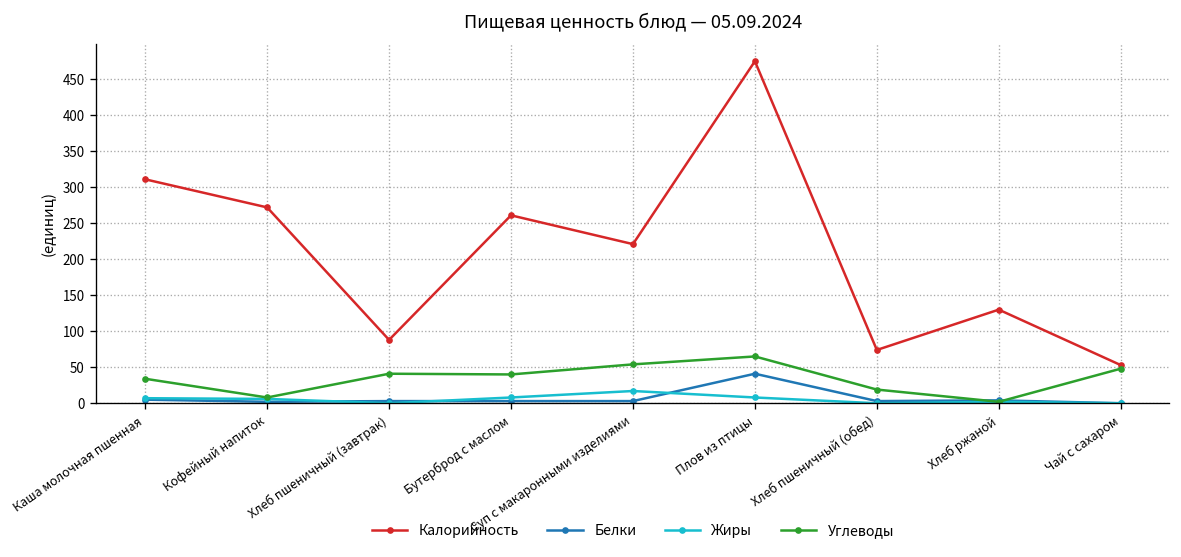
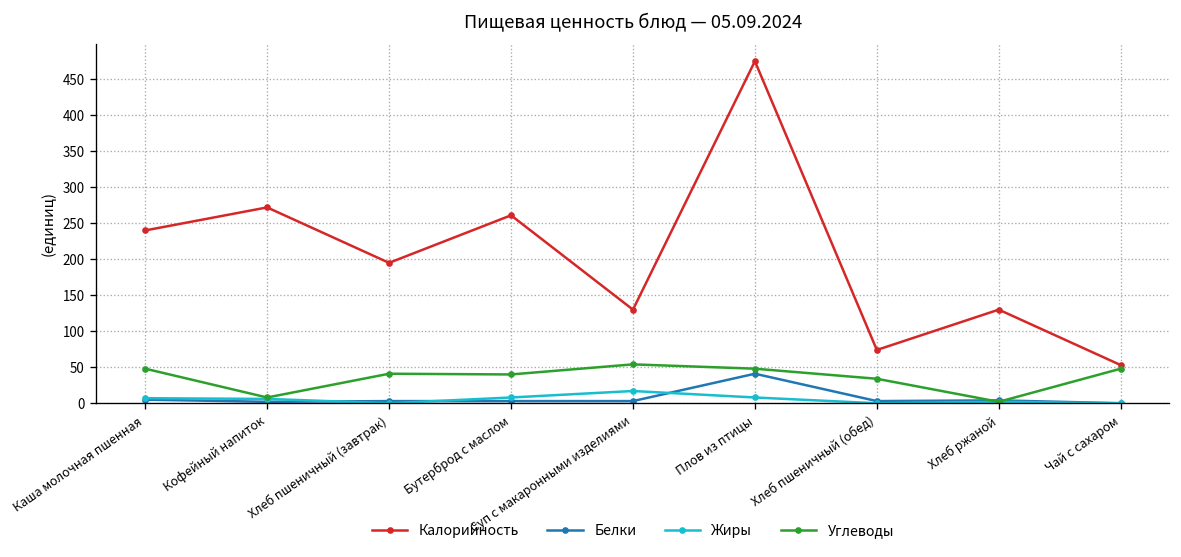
Калорийность, Каша молочная пшенная: 310 -> 240
Углеводы, Каша молочная пшенная: 30 -> 50
Калорийность, Хлеб пшеничный (завтрак): 90 -> 200
Калорийность, Суп с макаронными изделиями: 220 -> 130
Углеводы, Плов из птицы: 70 -> 50
Углеводы, Хлеб пшеничный (обед): 20 -> 30
